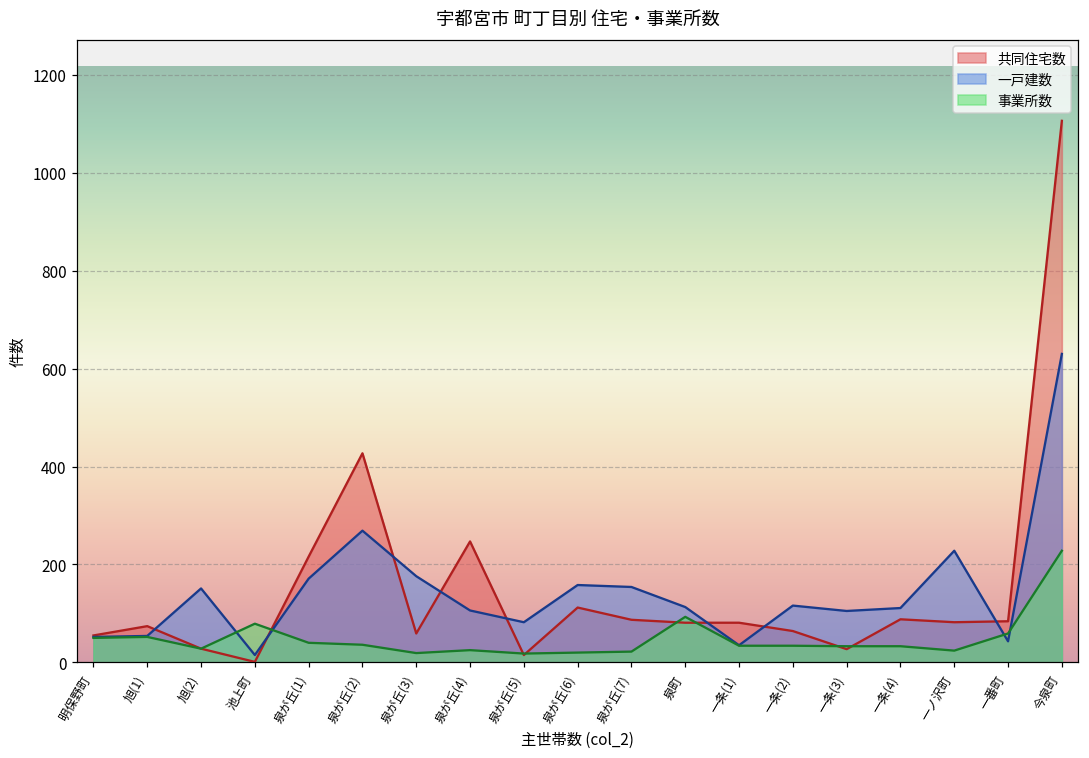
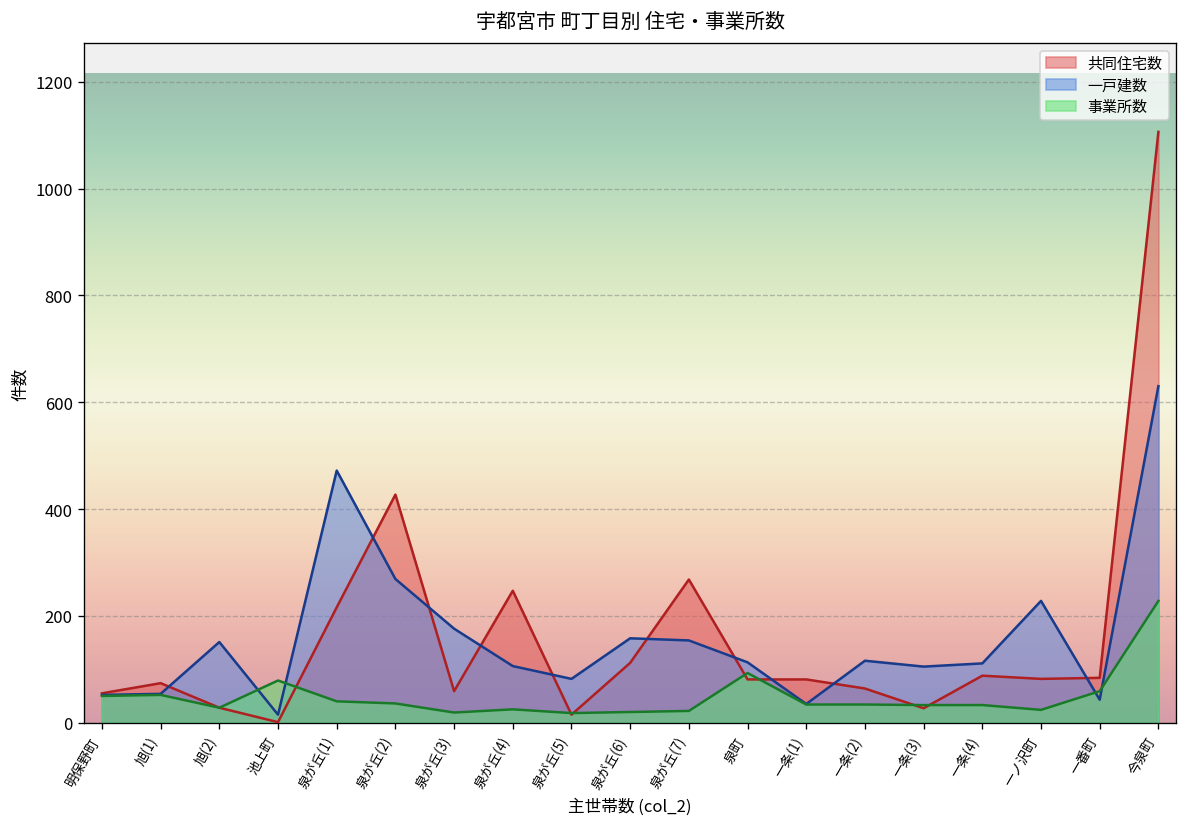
一戸建数, 泉が丘(1): 170 -> 470
共同住宅数, 泉が丘(7): 90 -> 270
